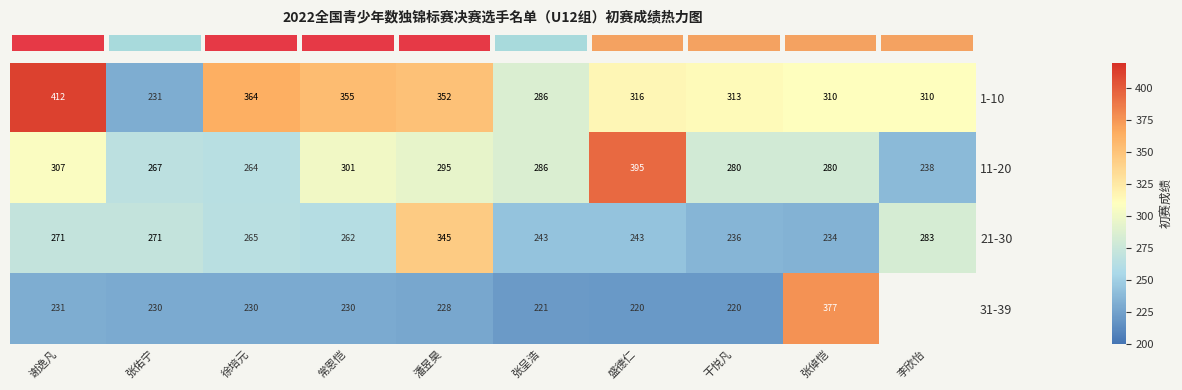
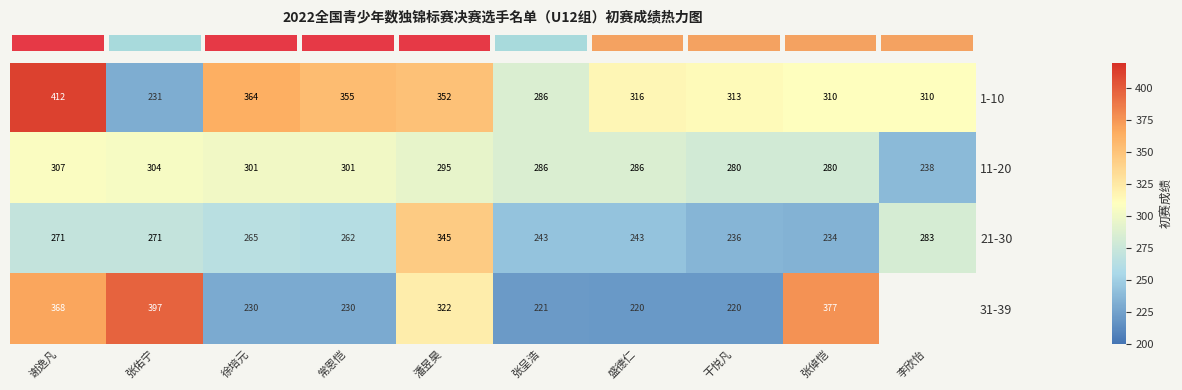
11-20, 张佑宁: 267 -> 304
11-20, 徐培元: 264 -> 301
11-20, 盛德仁: 395 -> 286
31-39, 谢逸凡: 231 -> 368
31-39, 张佑宁: 230 -> 397
31-39, 潘昱昊: 228 -> 322
